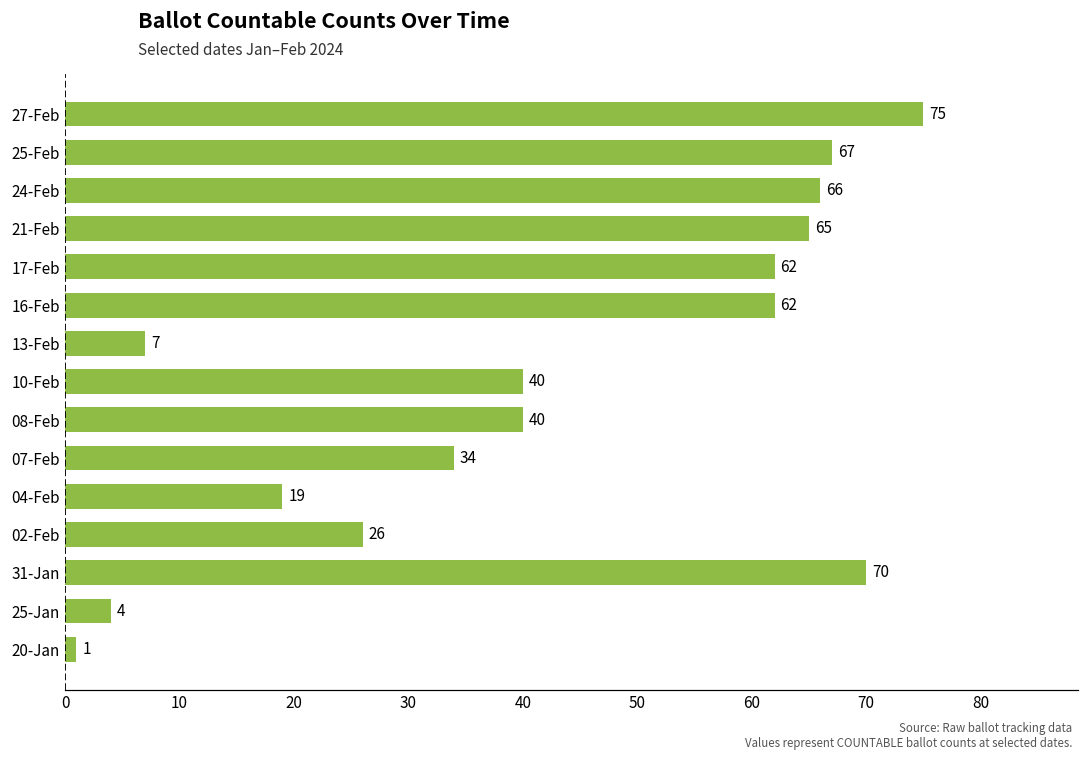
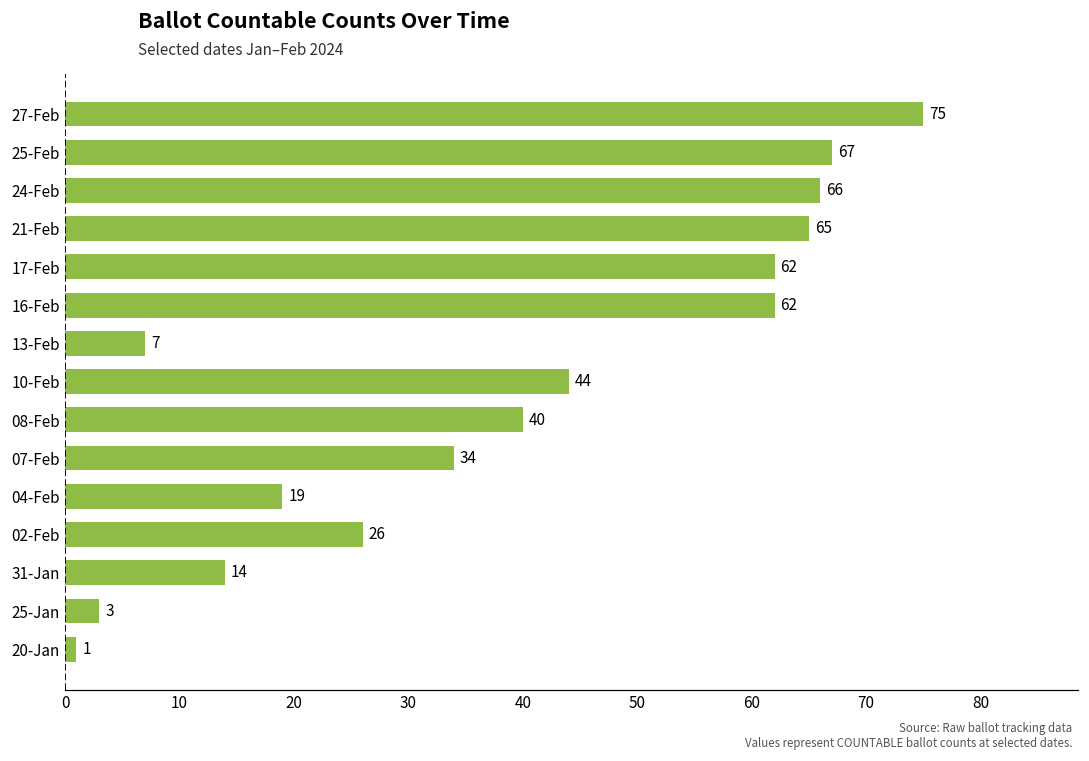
10-Feb: 40 -> 44
31-Jan: 70 -> 14
25-Jan: 4 -> 3
